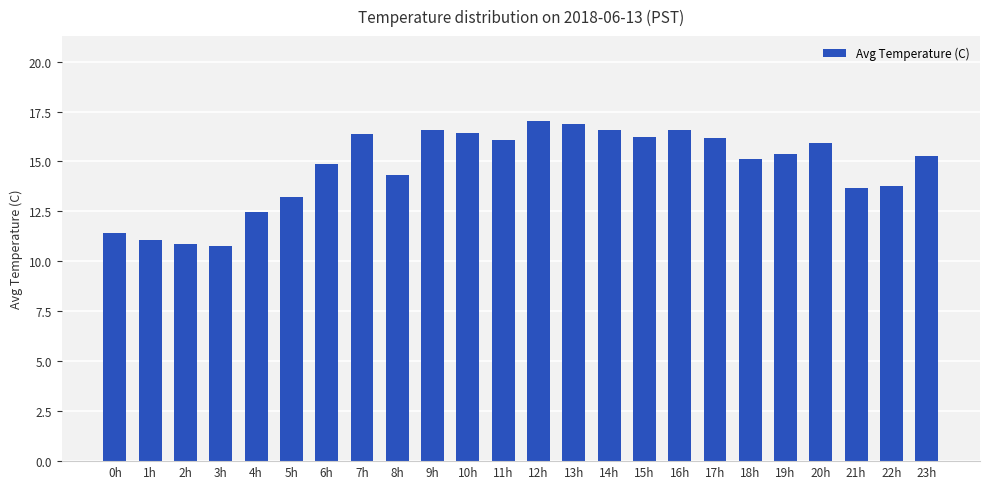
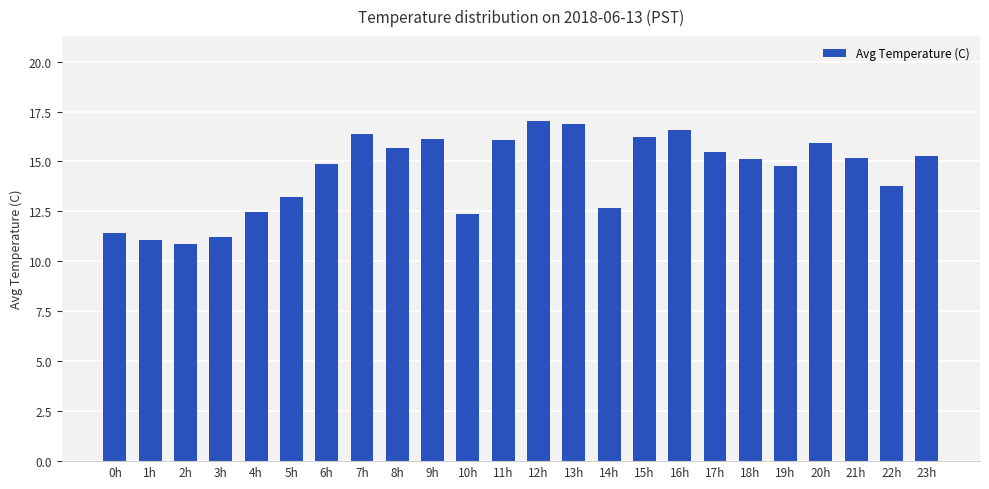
3h: 10.8 -> 11.2
8h: 14.3 -> 15.7
9h: 16.6 -> 16.1
10h: 16.5 -> 12.4
14h: 16.6 -> 12.7
17h: 16.2 -> 15.5
19h: 15.4 -> 14.8
21h: 13.7 -> 15.2
